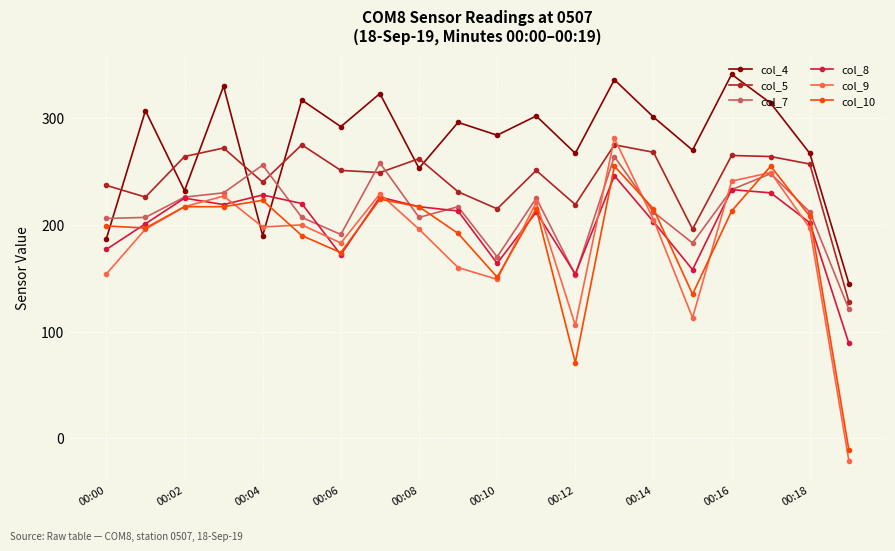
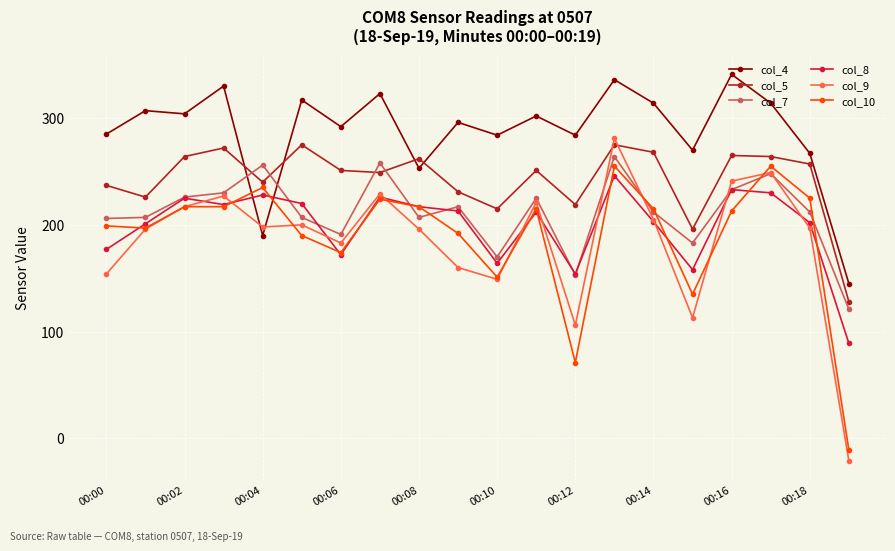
col_4, 00:00: 187 -> 285
col_4, 00:02: 232 -> 304
col_10, 00:04: 223 -> 235
col_4, 00:12: 267 -> 284
col_4, 00:14: 301 -> 314
col_10, 00:18: 208 -> 225
